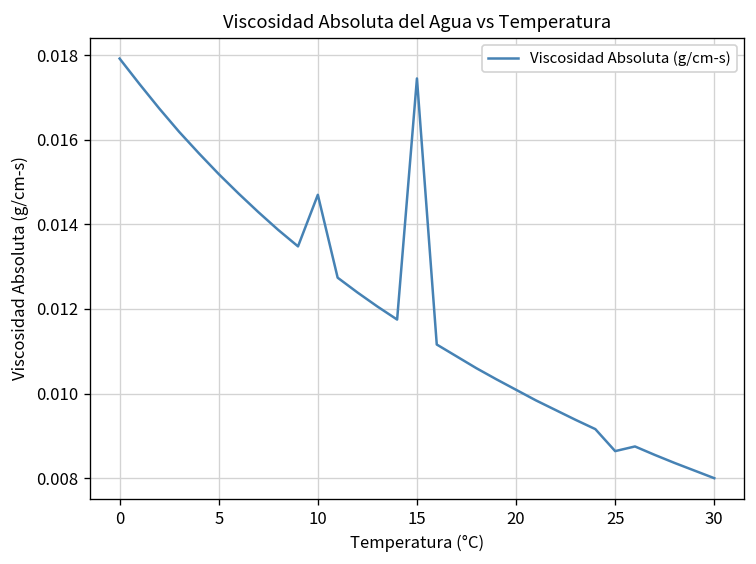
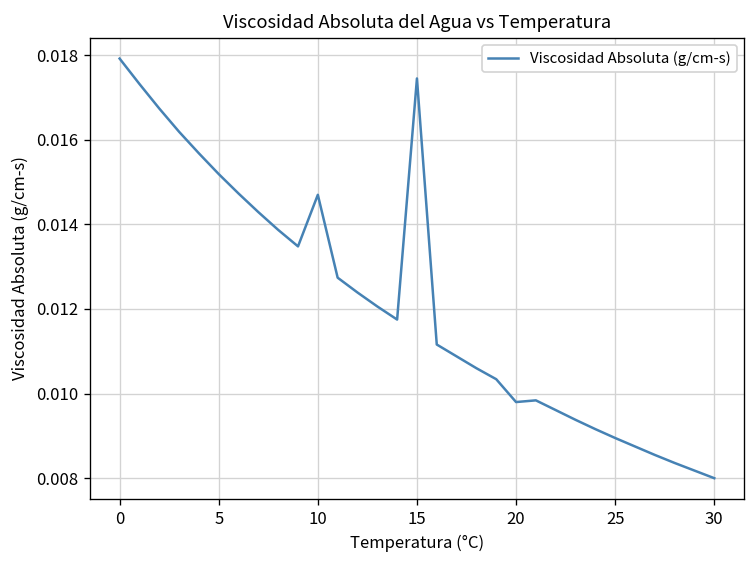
20: 0.0101 -> 0.0098
25: 0.0086 -> 0.0090
